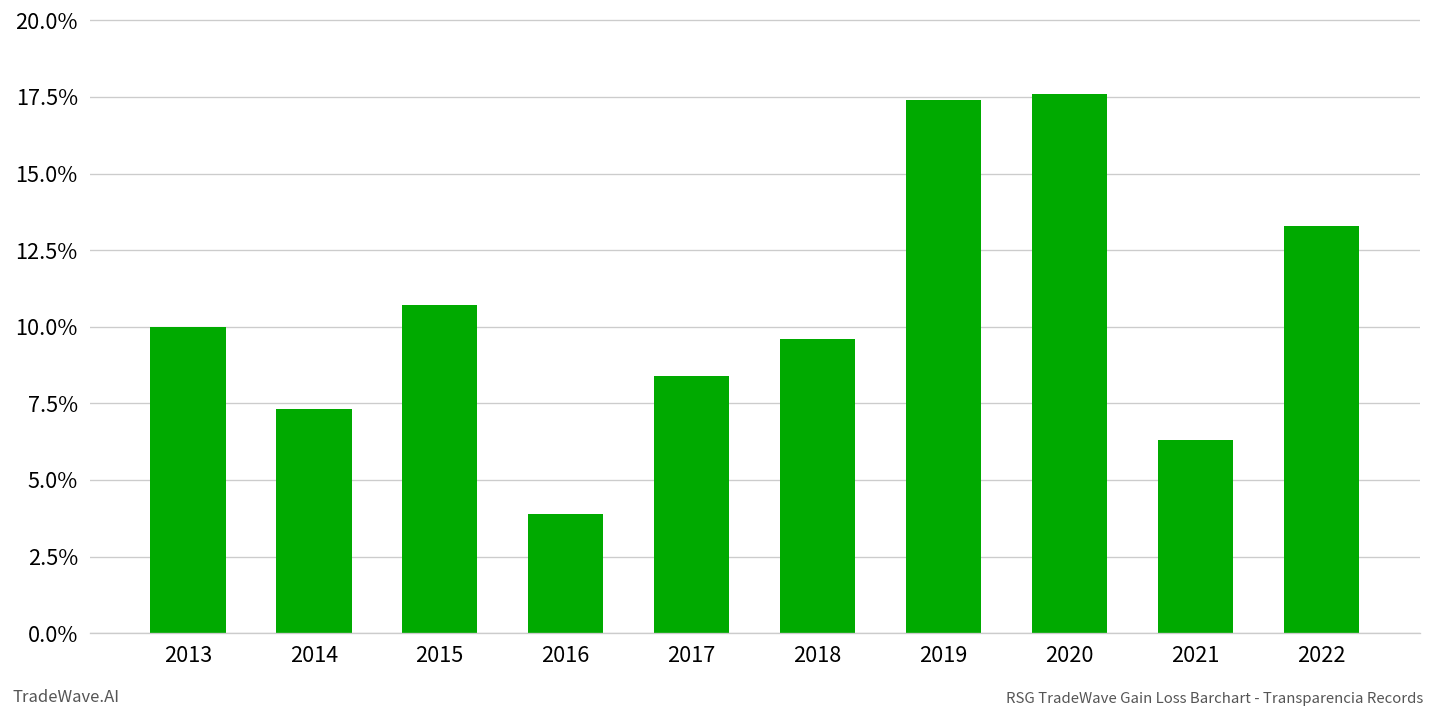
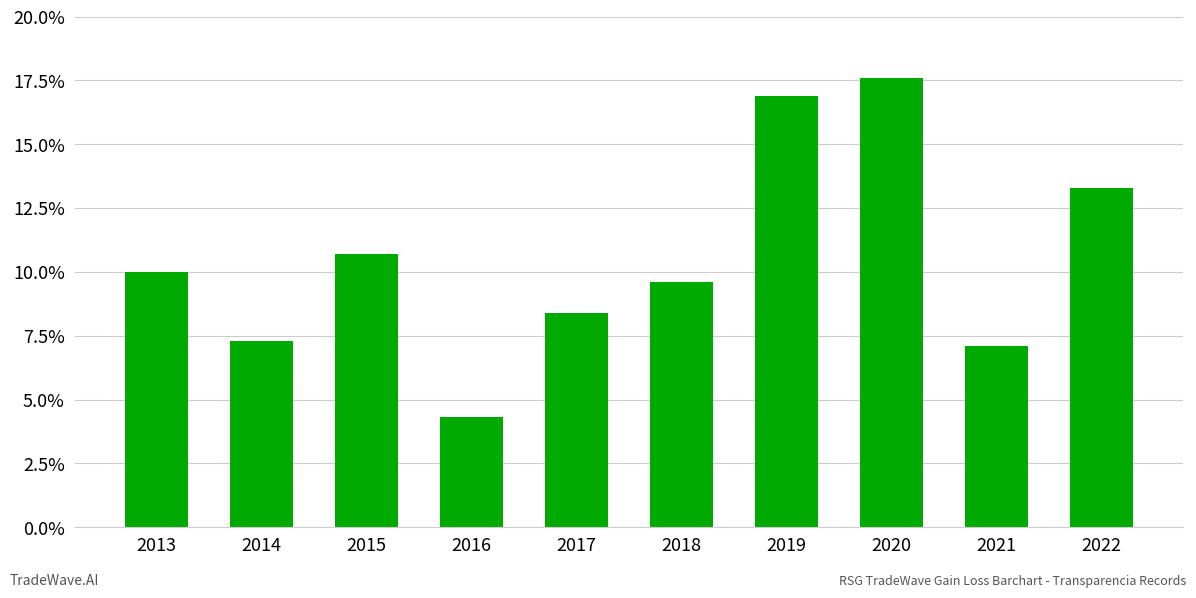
2016: 3.9% -> 4.3%
2019: 17.4% -> 16.9%
2021: 6.3% -> 7.1%
